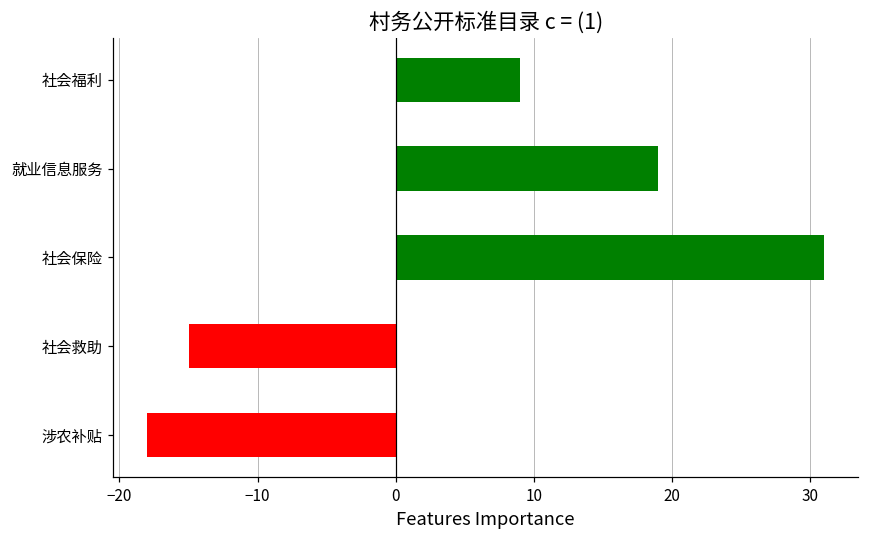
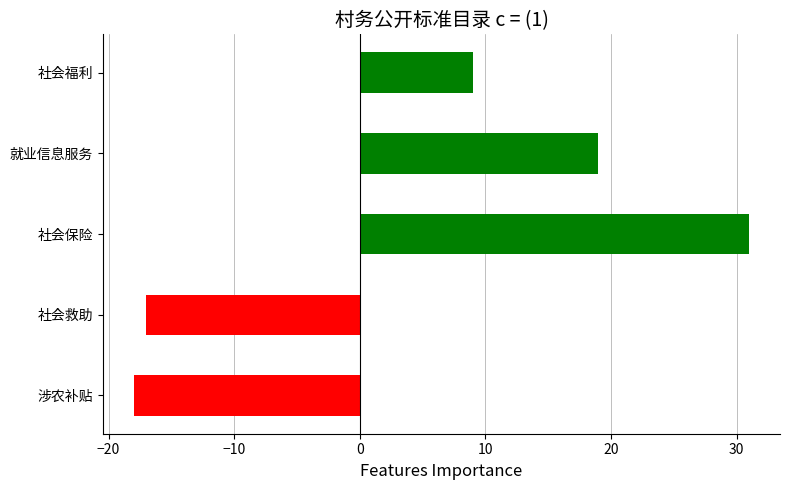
社会救助: -15 -> -17
